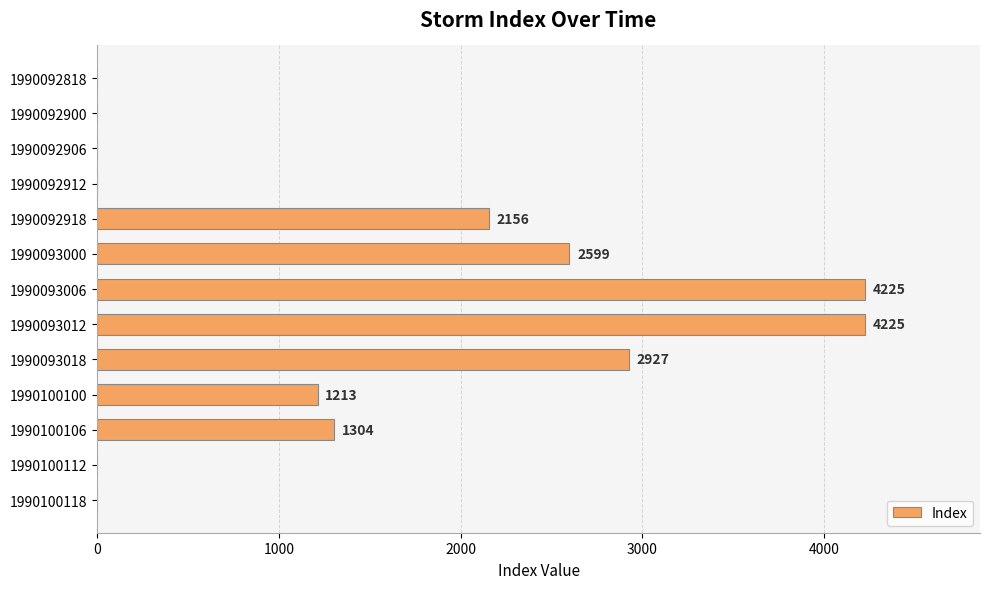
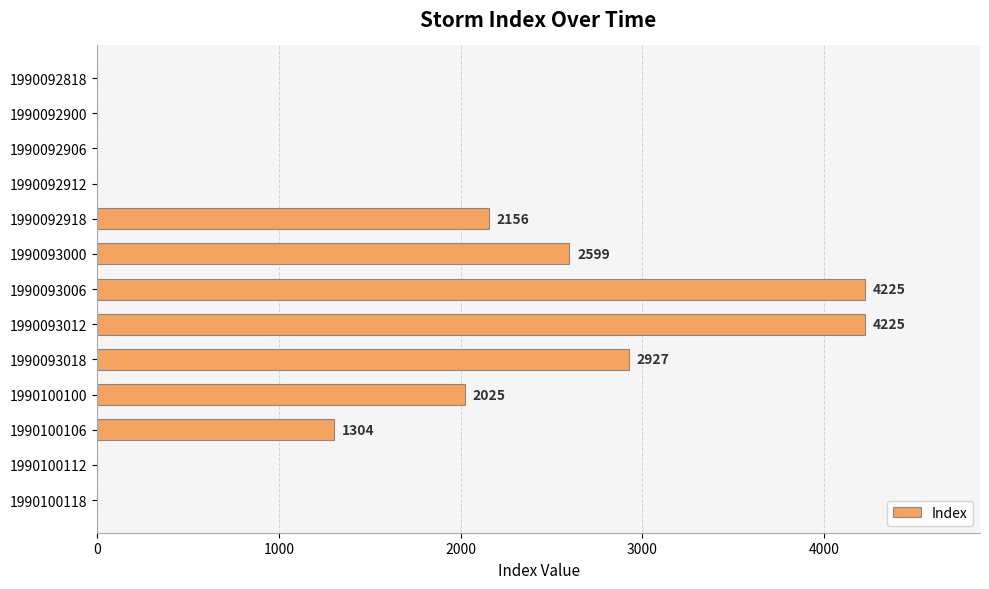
1990100100: 1213 -> 2025
